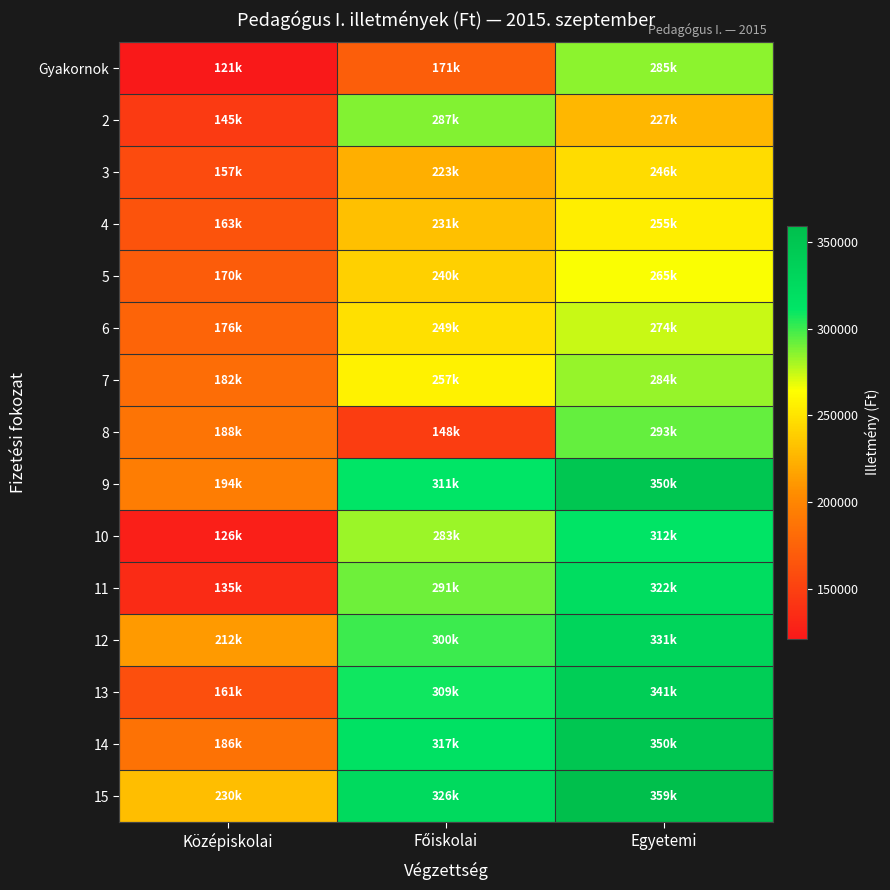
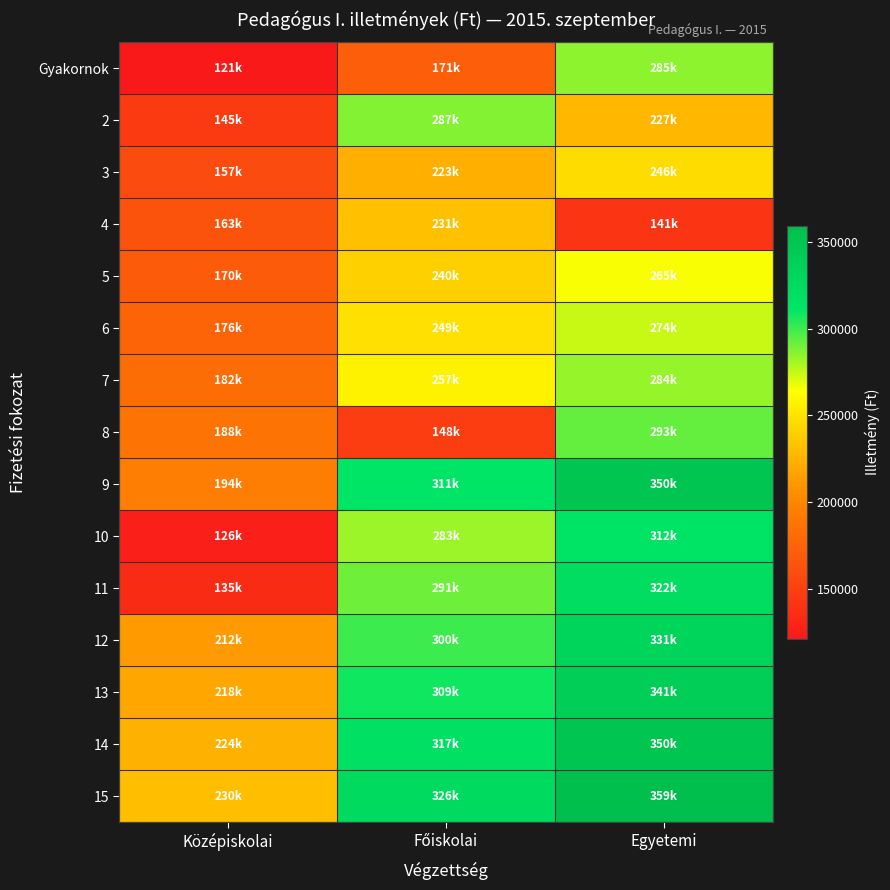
4, Egyetemi: 255k -> 141k
13, Középiskolai: 161k -> 218k
14, Középiskolai: 186k -> 224k
